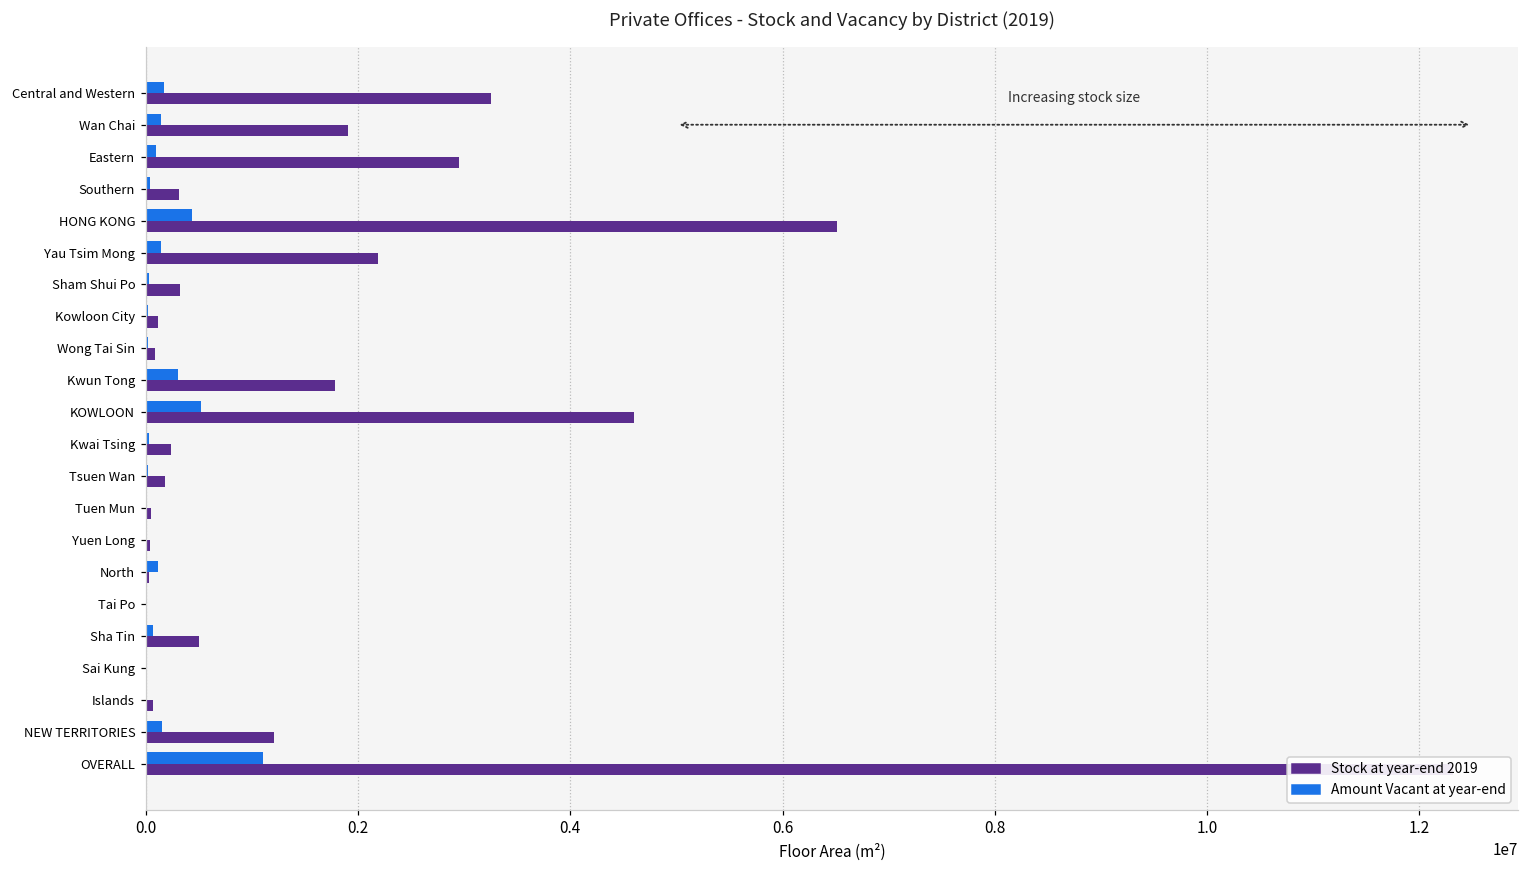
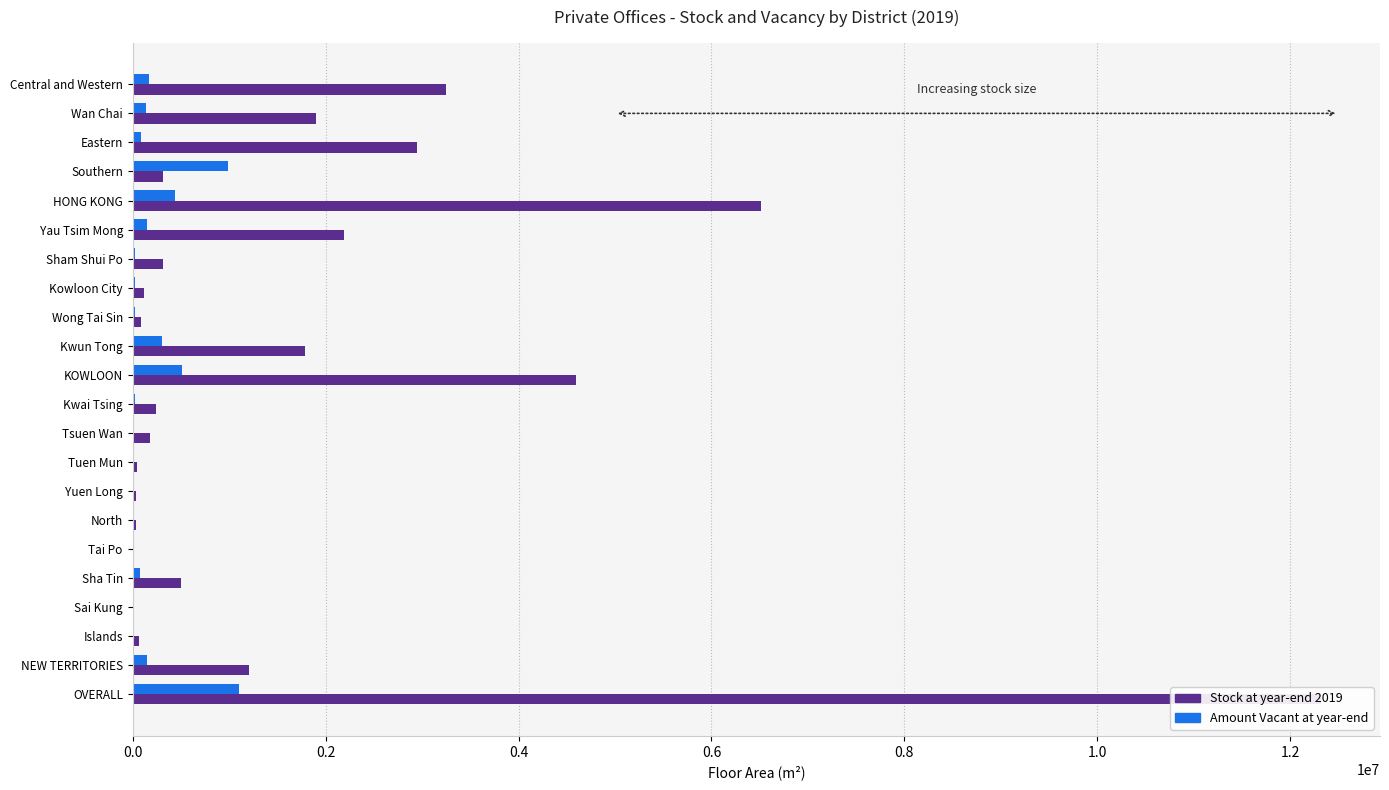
Amount Vacant at year-end, Southern: 0 -> 1000000
Amount Vacant at year-end, North: 100000 -> 0
